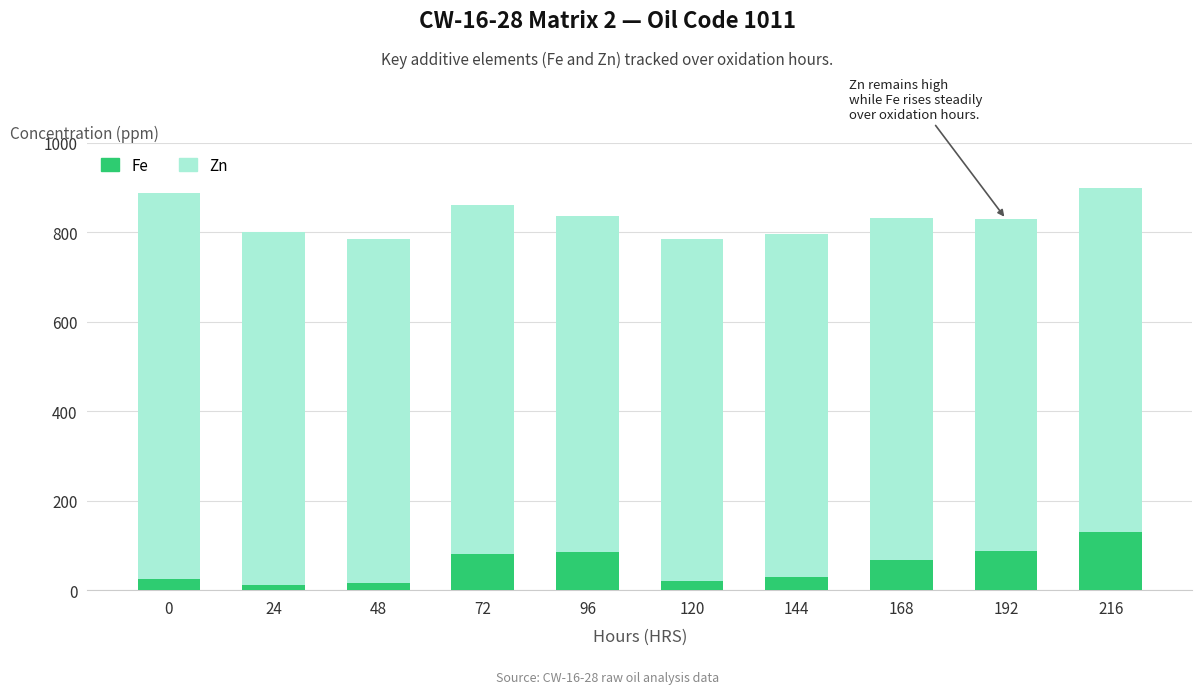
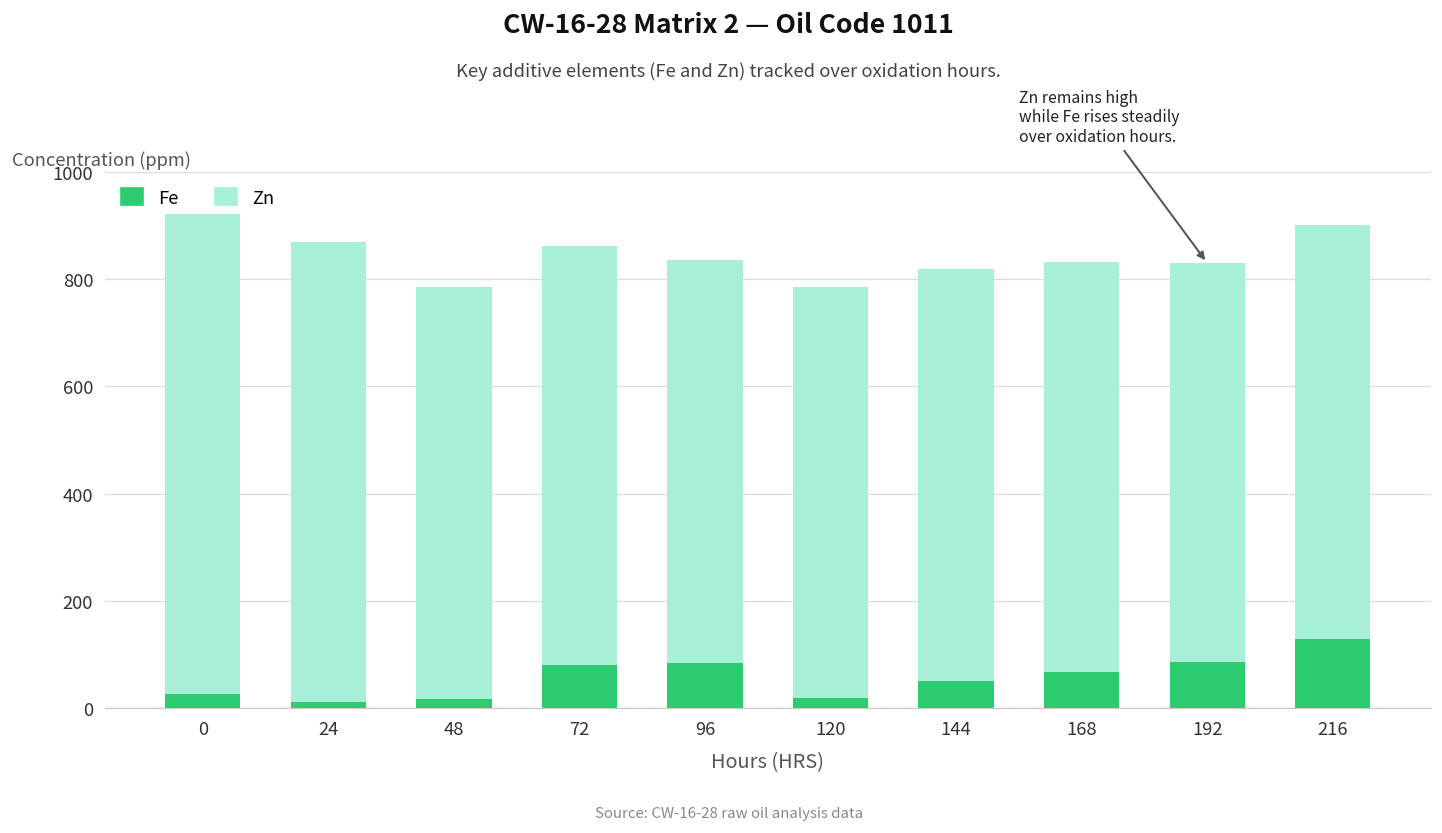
Zn, 0: 860 -> 900
Zn, 24: 790 -> 860
Fe, 144: 30 -> 50
